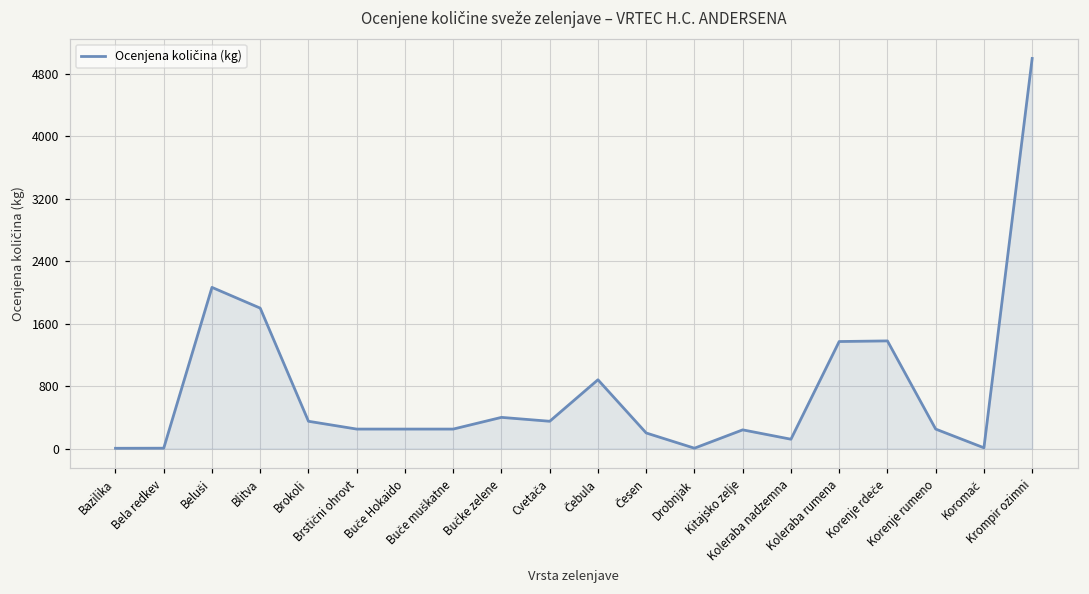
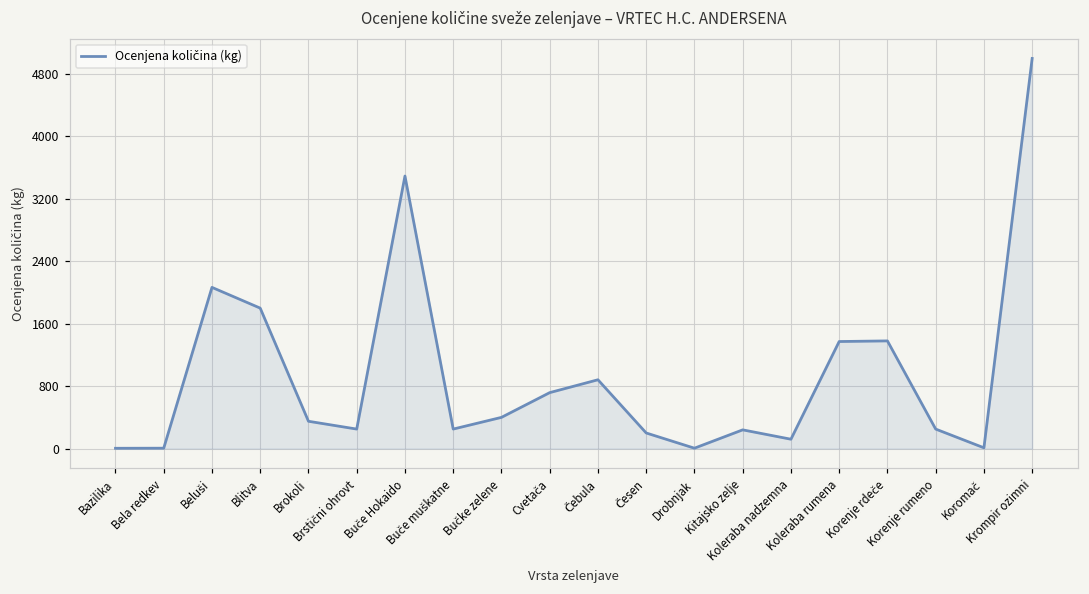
Buče Hokaido: 300 -> 3500
Cvetača: 400 -> 700
